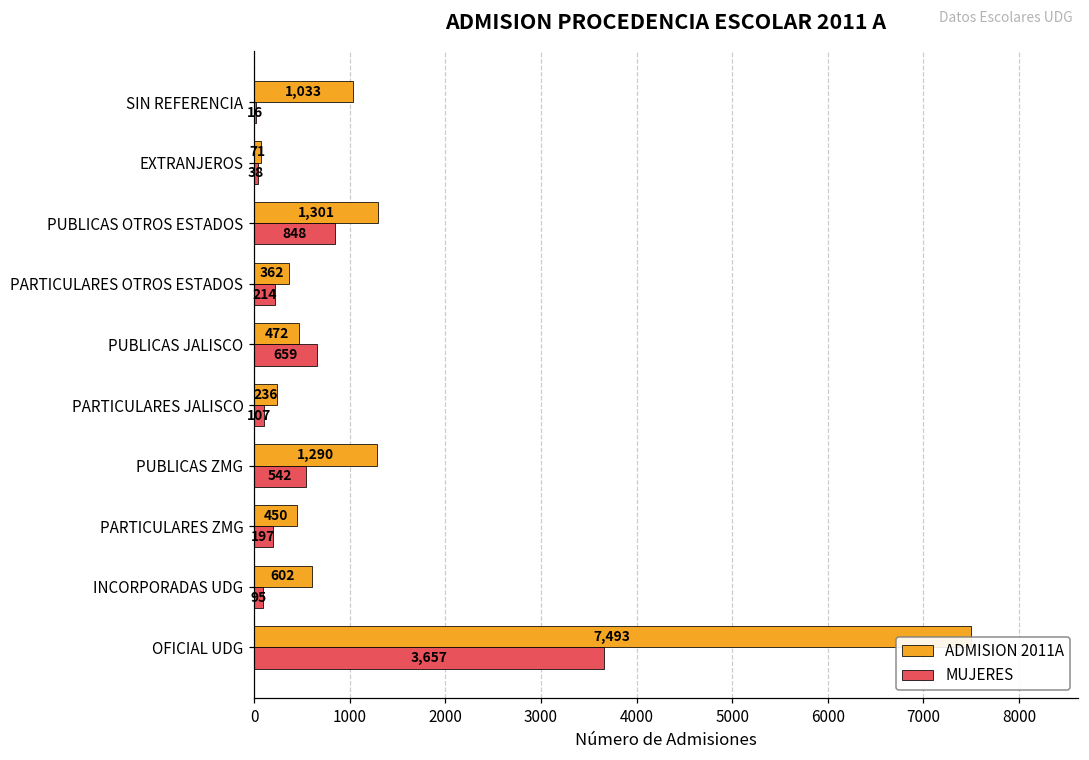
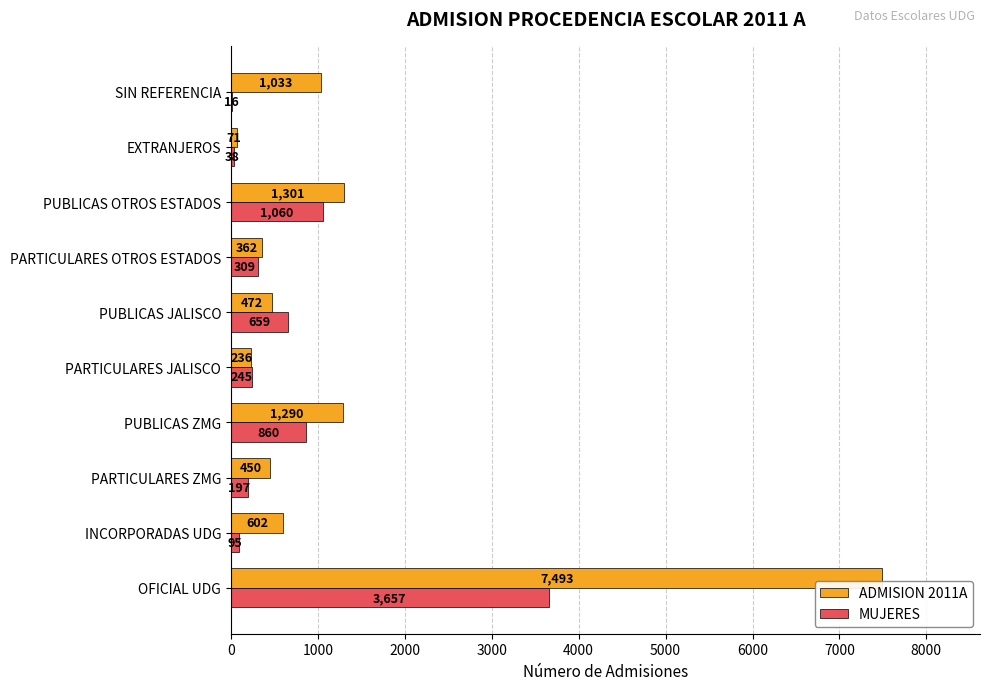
MUJERES, PUBLICAS OTROS ESTADOS: 848 -> 1,060
MUJERES, PARTICULARES OTROS ESTADOS: 214 -> 309
MUJERES, PARTICULARES JALISCO: 107 -> 245
MUJERES, PUBLICAS ZMG: 542 -> 860
